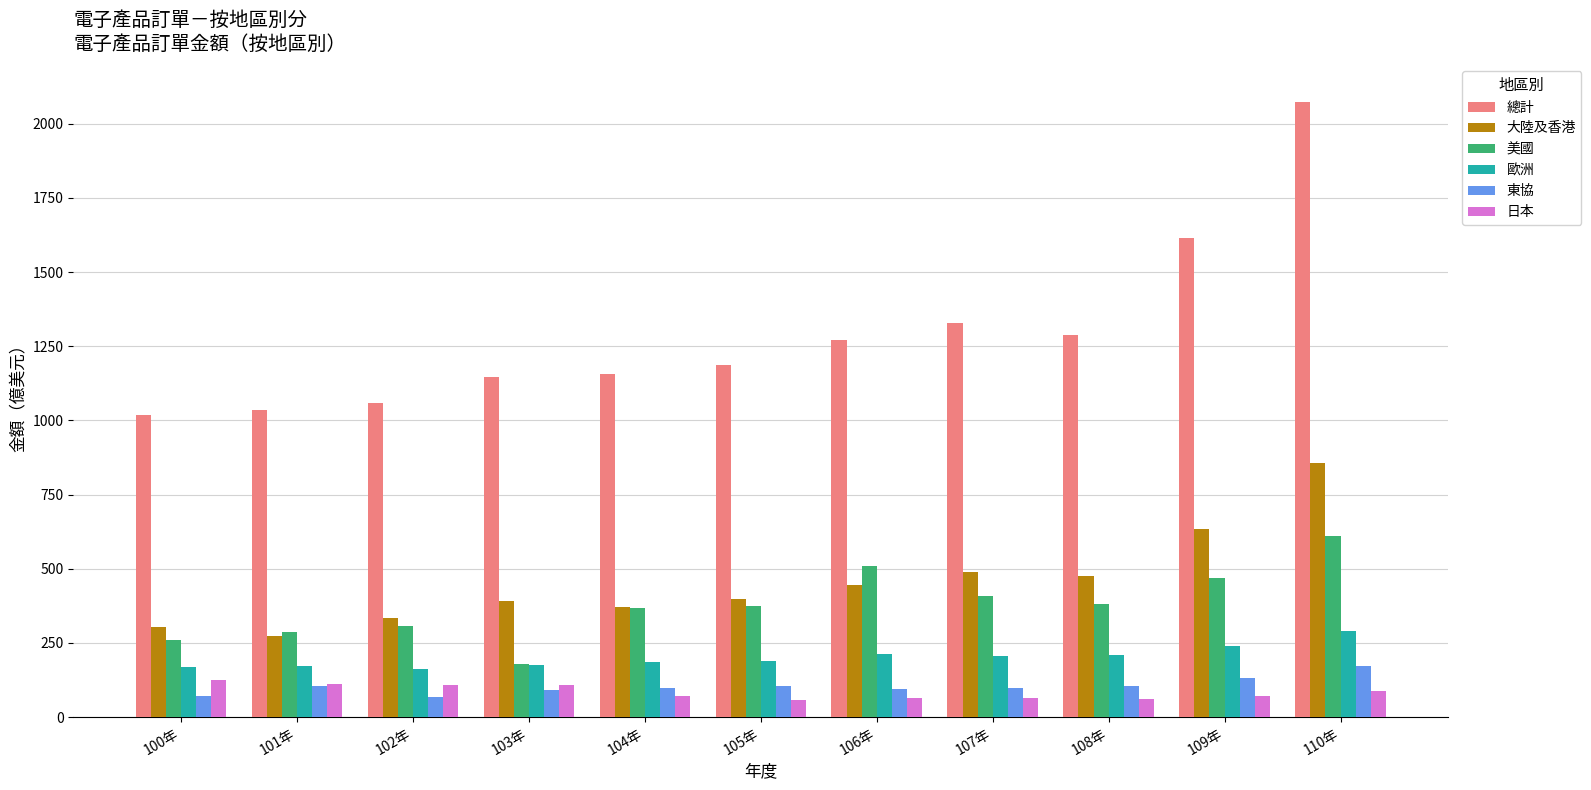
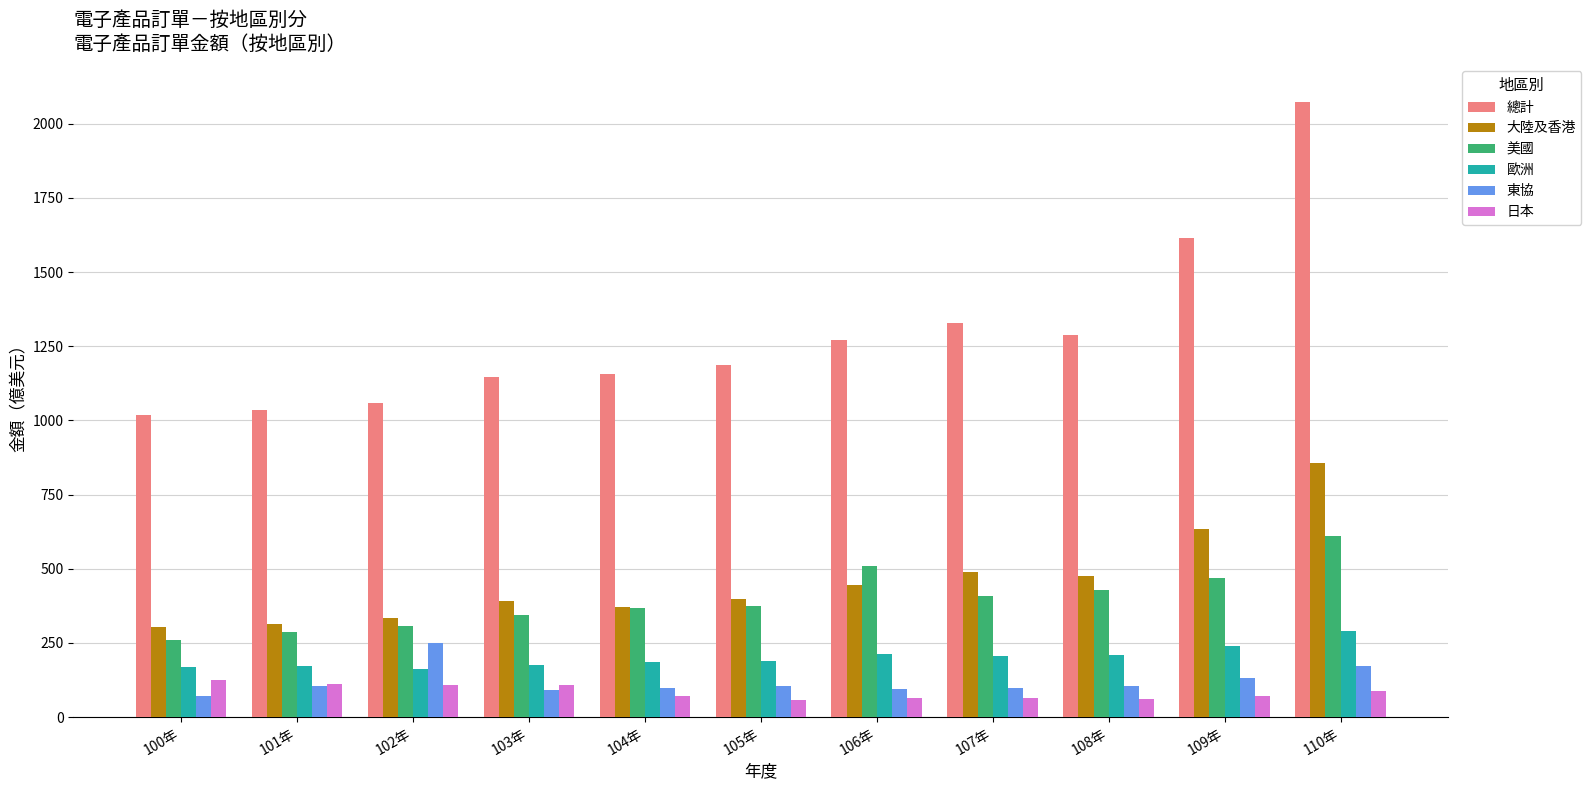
大陸及香港, 101年: 270 -> 310
東協, 102年: 70 -> 250
美國, 103年: 180 -> 350
美國, 108年: 380 -> 430
